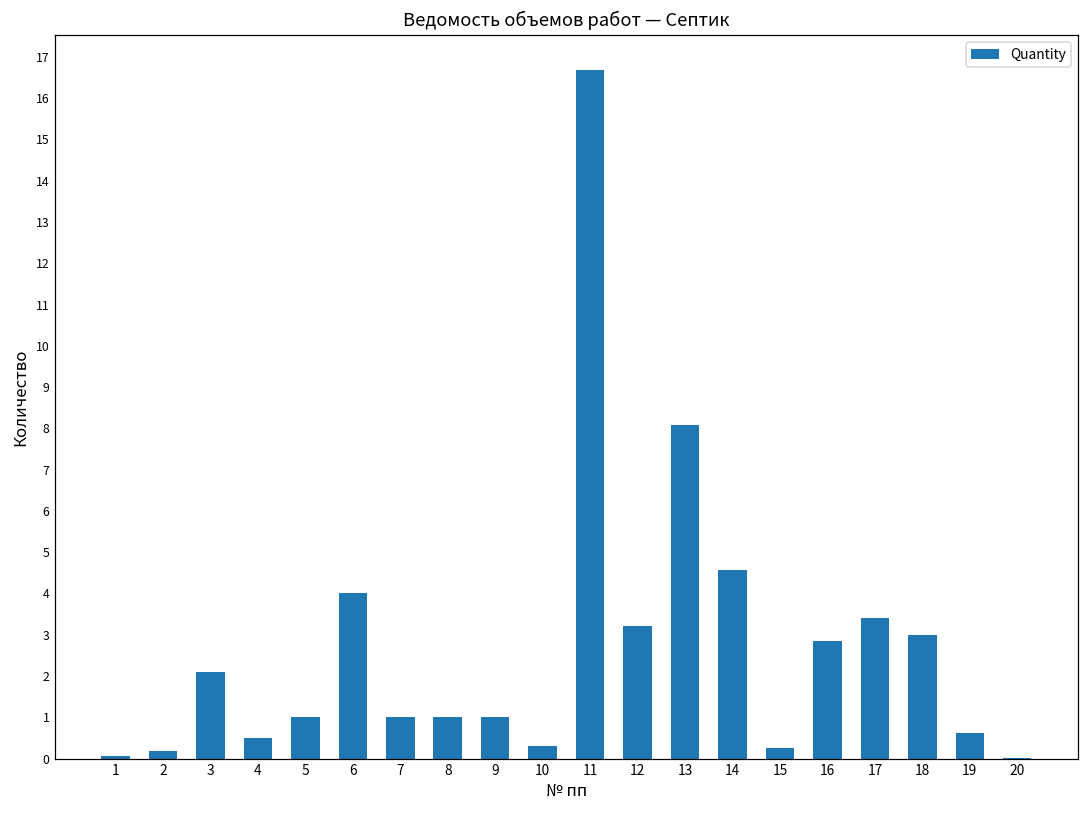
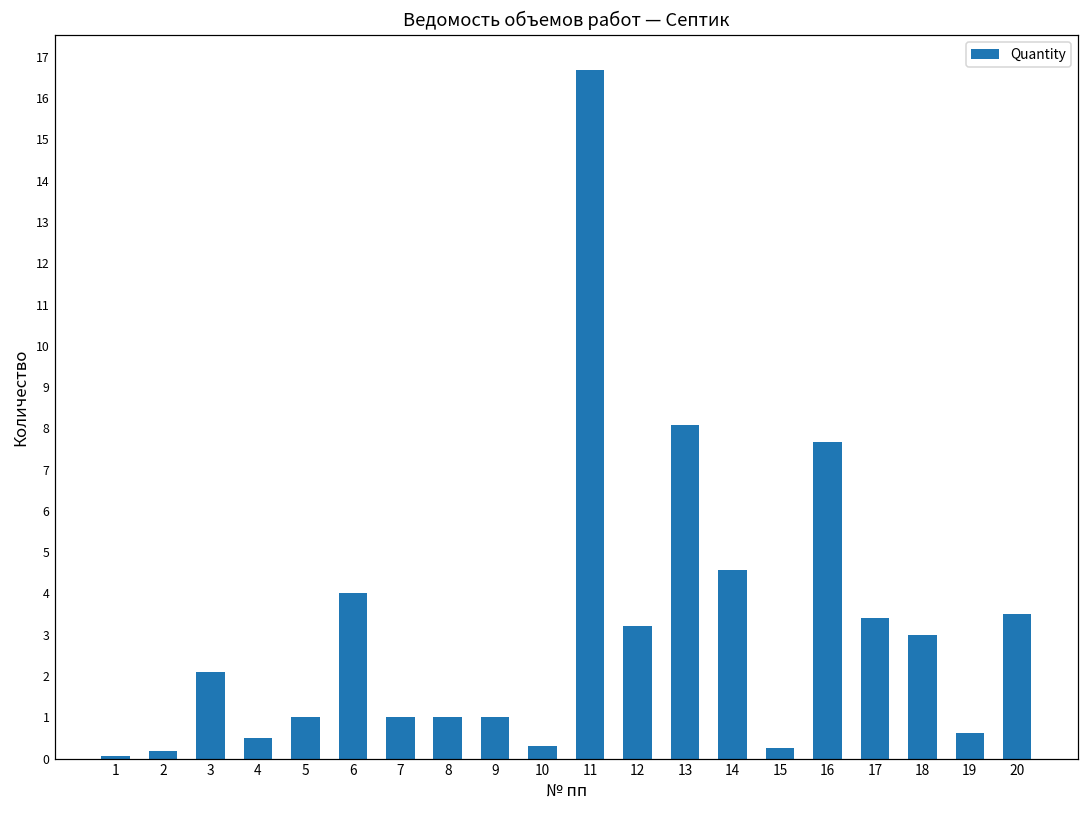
16: 2.9 -> 7.7
20: 0.0 -> 3.5
